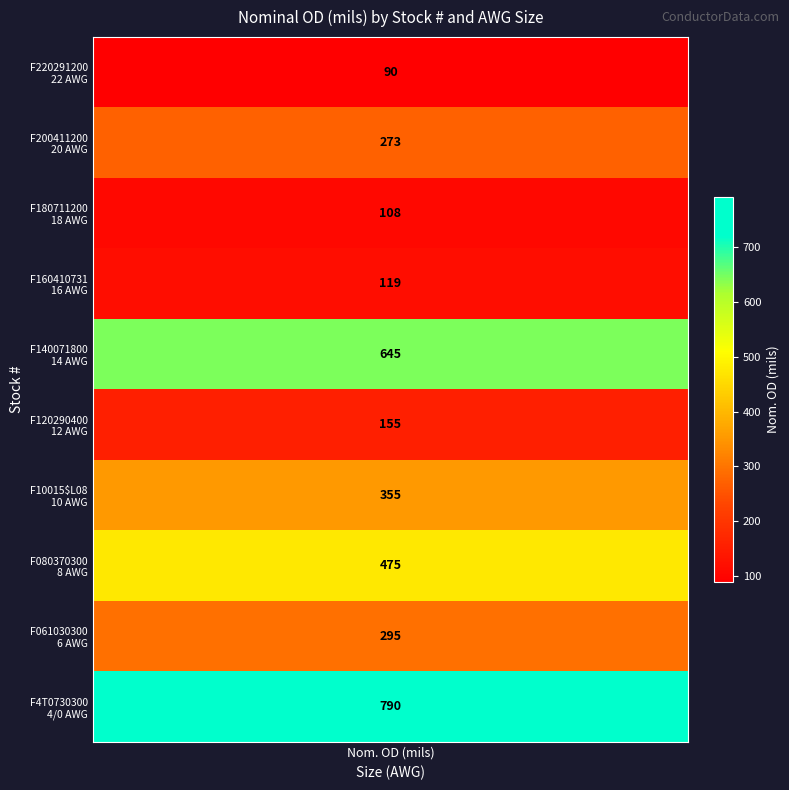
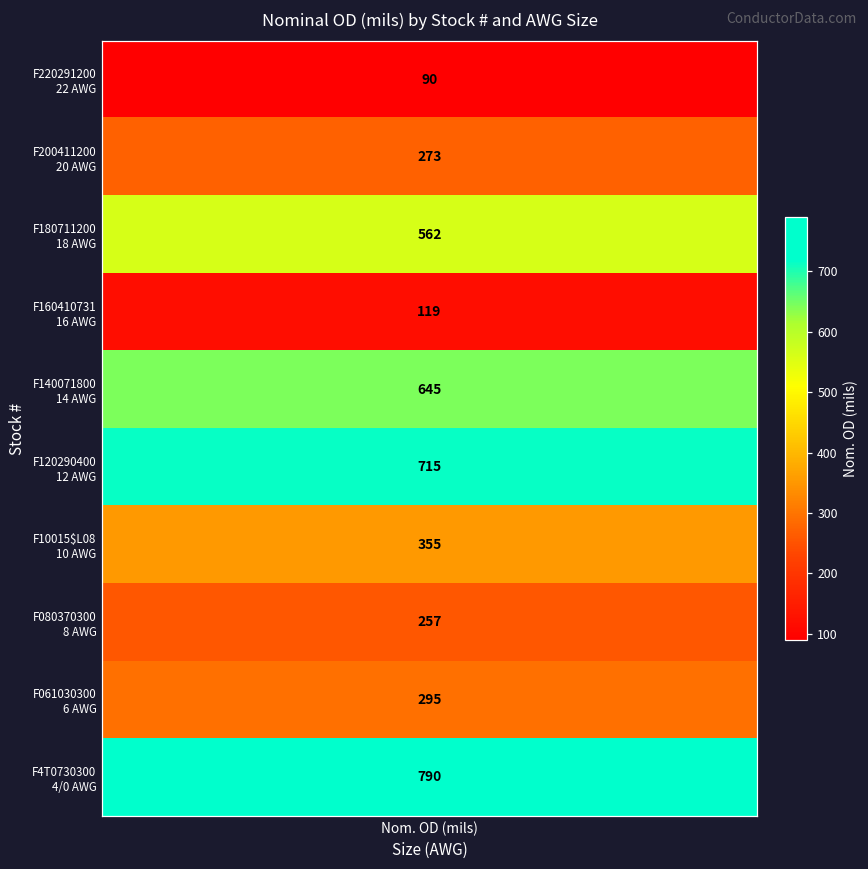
F180711200 18 AWG, Nom. OD (mils): 108 -> 562
F120290400 12 AWG, Nom. OD (mils): 155 -> 715
F080370300 8 AWG, Nom. OD (mils): 475 -> 257
